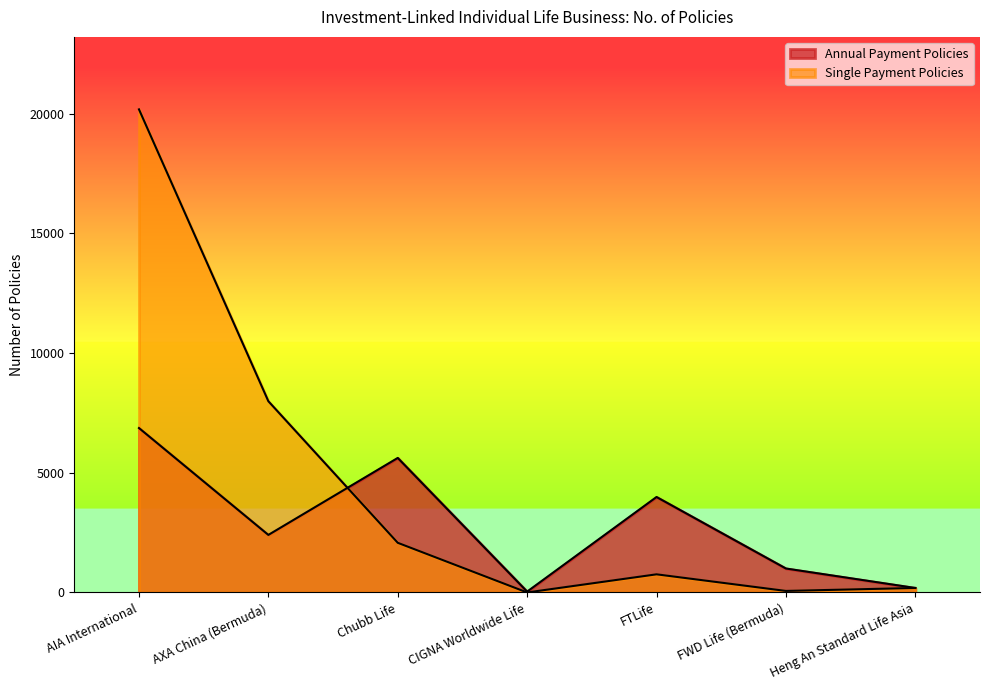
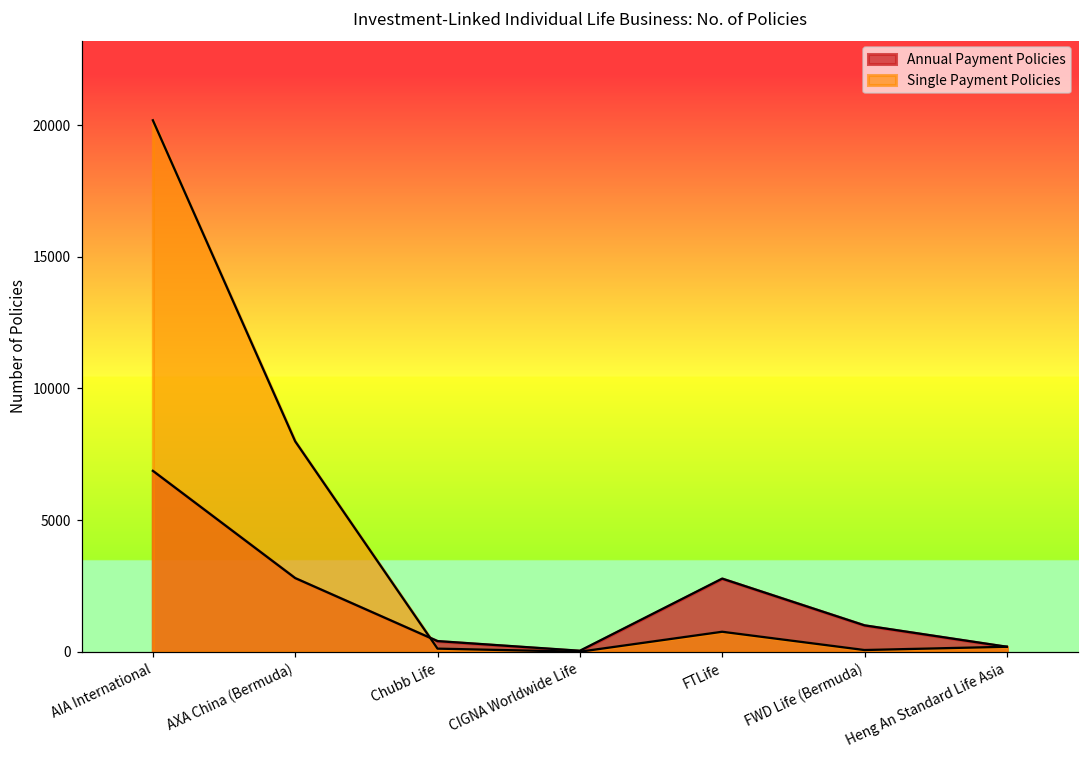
Annual Payment Policies, AXA China (Bermuda): 2400 -> 2800
Annual Payment Policies, Chubb Life: 5600 -> 400
Single Payment Policies, Chubb Life: 2100 -> 100
Annual Payment Policies, FTLife: 4000 -> 2800
